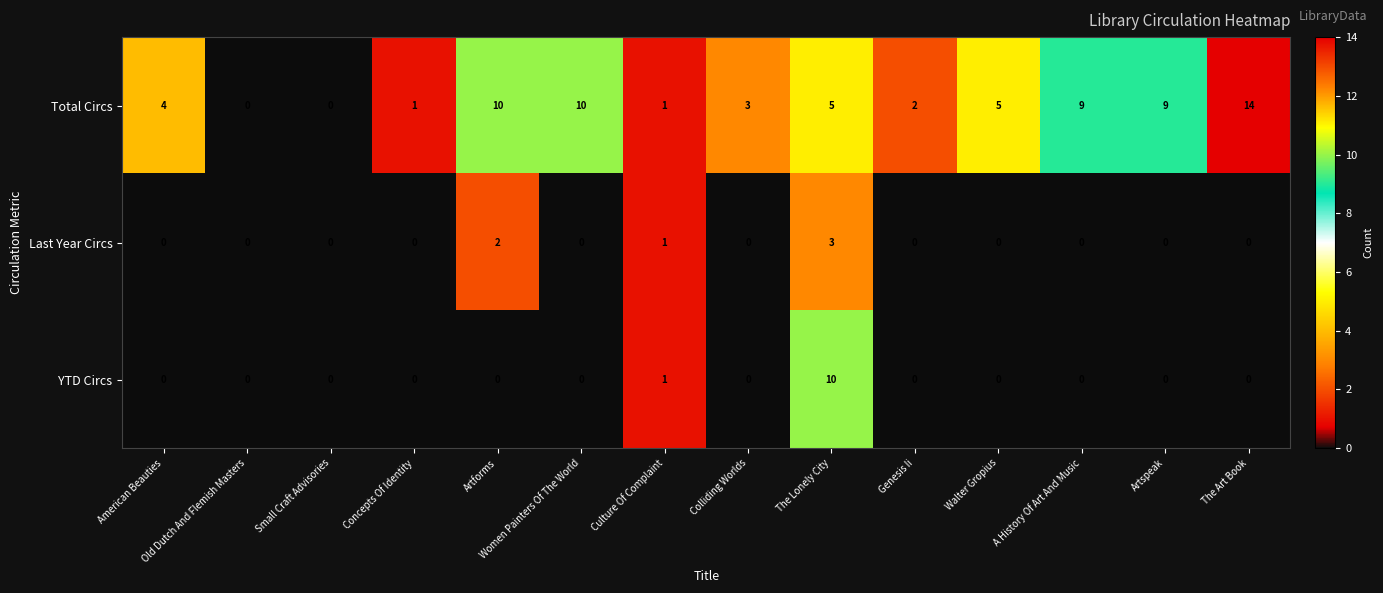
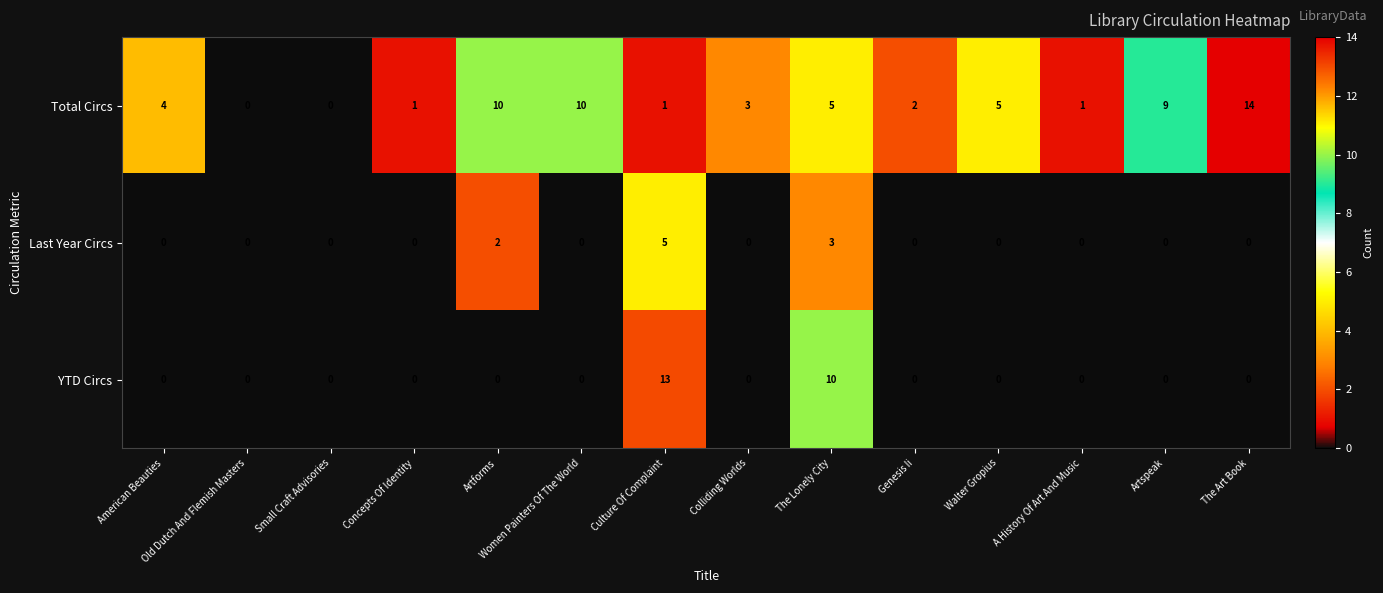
Total Circs, A History Of Art And Music: 9 -> 1
Last Year Circs, Culture Of Complaint: 1 -> 5
YTD Circs, Culture Of Complaint: 1 -> 13
